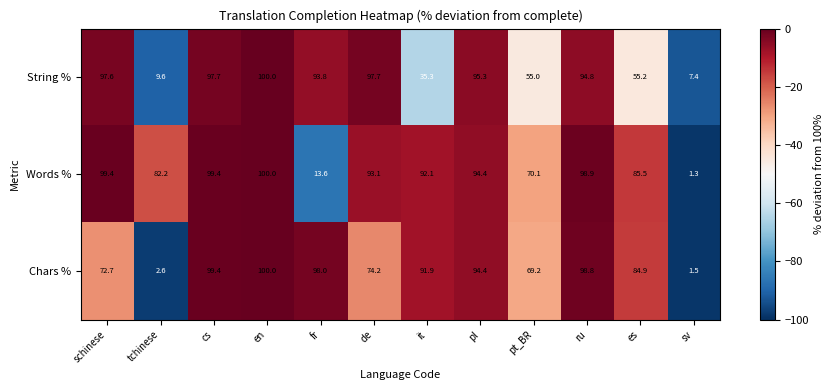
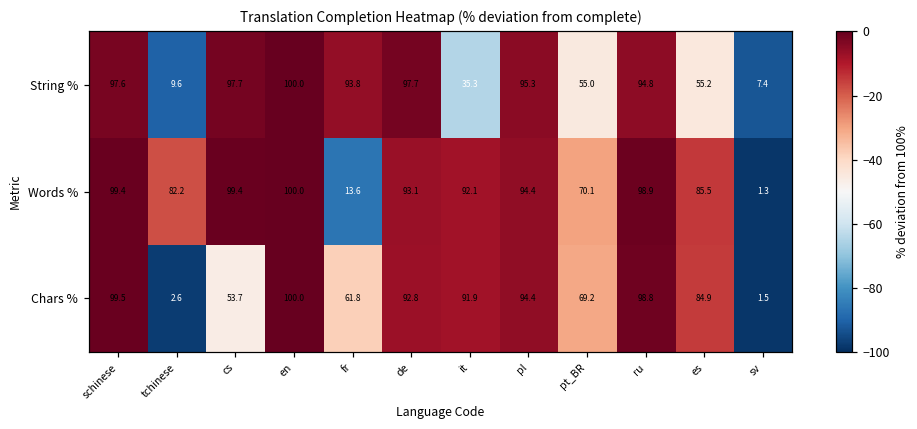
Chars %, schinese: 72.7 -> 99.5
Chars %, cs: 99.4 -> 53.7
Chars %, fr: 98.0 -> 61.8
Chars %, de: 74.2 -> 92.8
